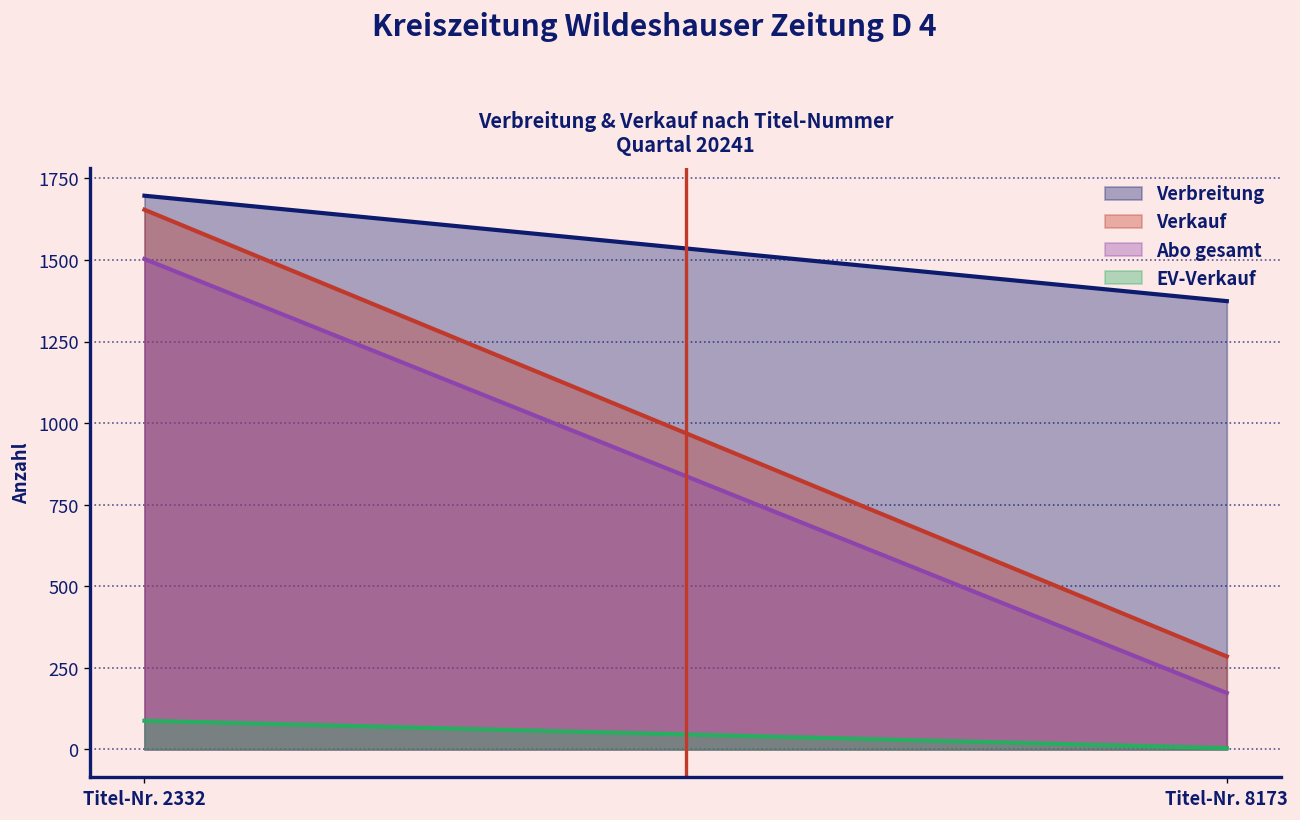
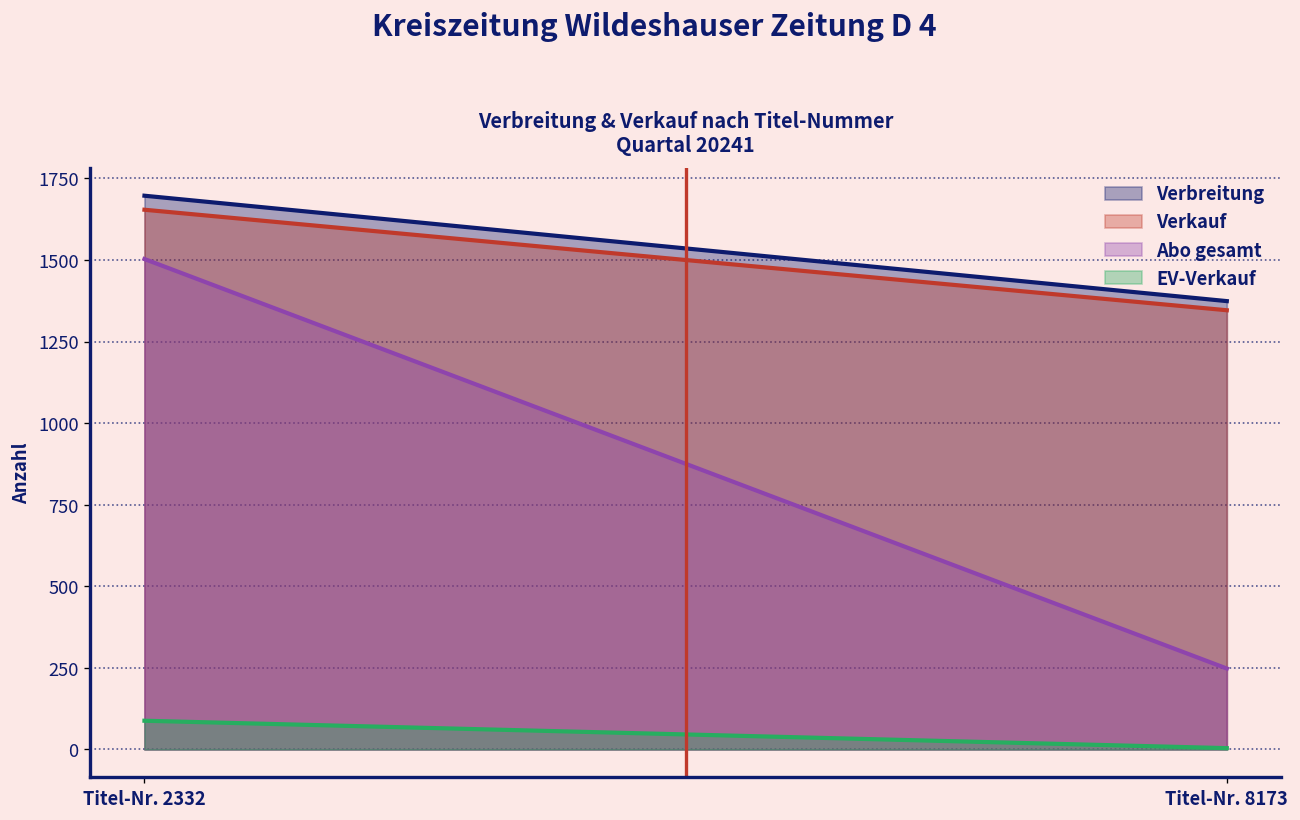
Verkauf, Titel-Nr. 8173: 290 -> 1350
Abo gesamt, Titel-Nr. 8173: 170 -> 250
